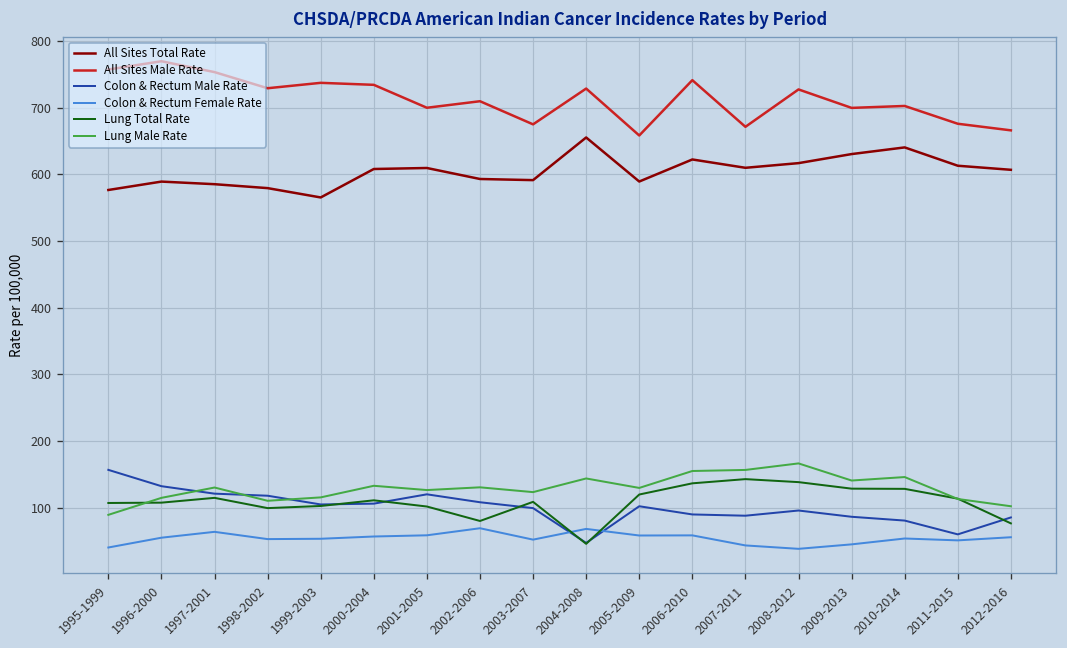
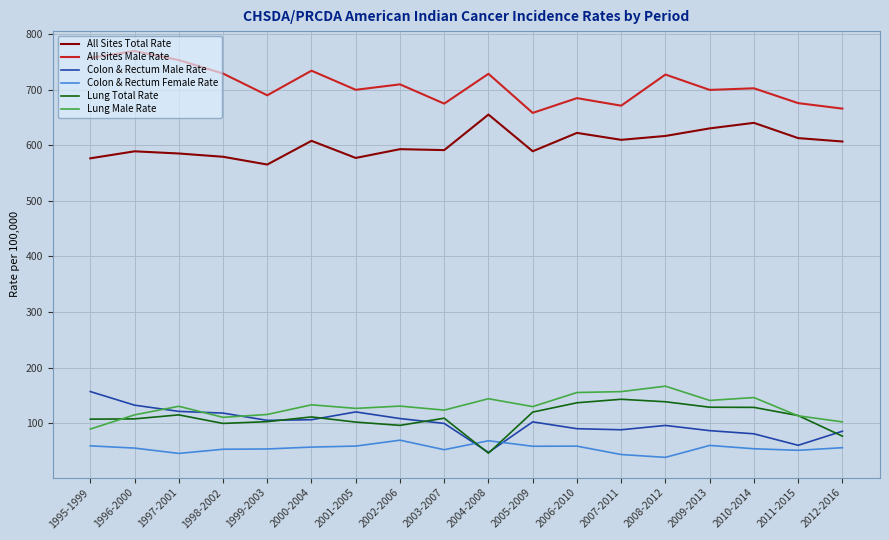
Colon & Rectum Female Rate, 1995-1999: 40 -> 60
Colon & Rectum Female Rate, 1997-2001: 60 -> 50
All Sites Male Rate, 1999-2003: 740 -> 690
All Sites Total Rate, 2001-2005: 610 -> 580
Lung Total Rate, 2002-2006: 80 -> 100
All Sites Male Rate, 2006-2010: 740 -> 690
Colon & Rectum Female Rate, 2009-2013: 40 -> 60
